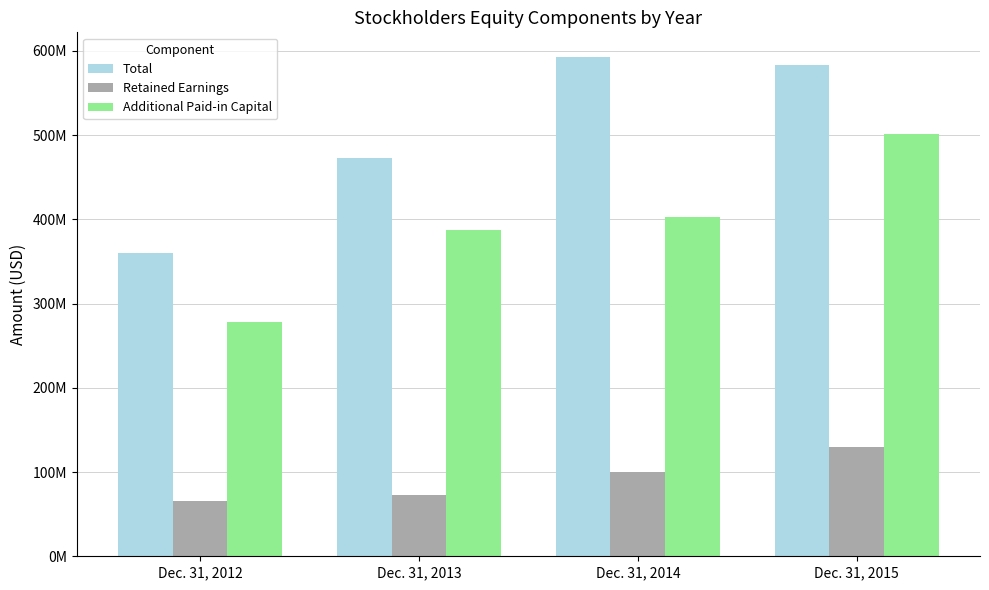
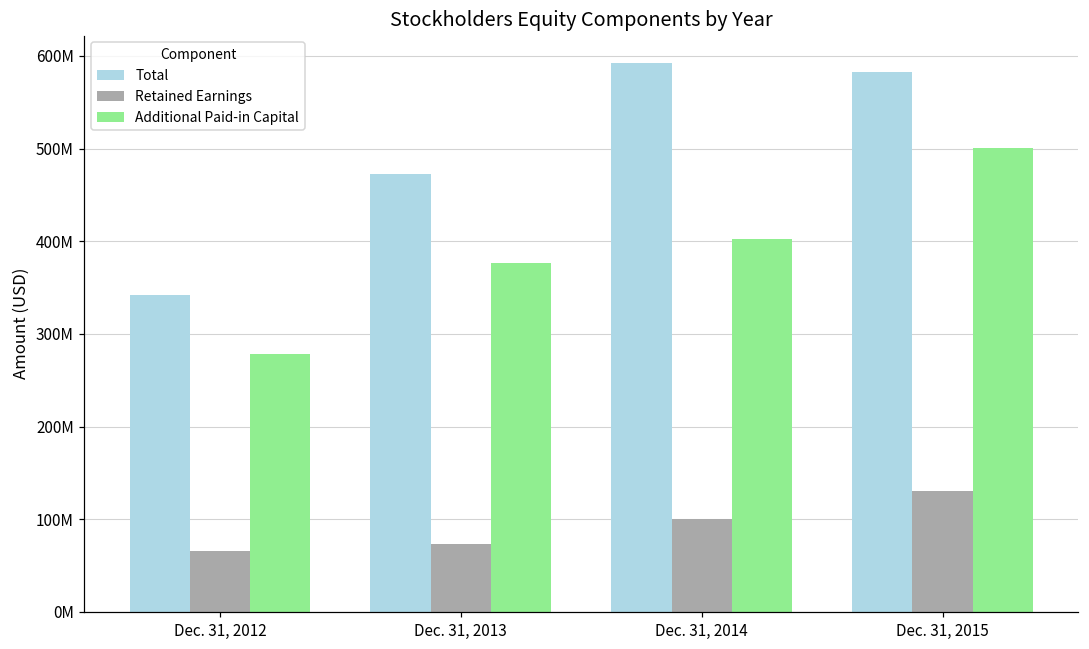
Total, Dec. 31, 2012: 360000000 -> 340000000
Additional Paid-in Capital, Dec. 31, 2013: 390000000 -> 380000000
